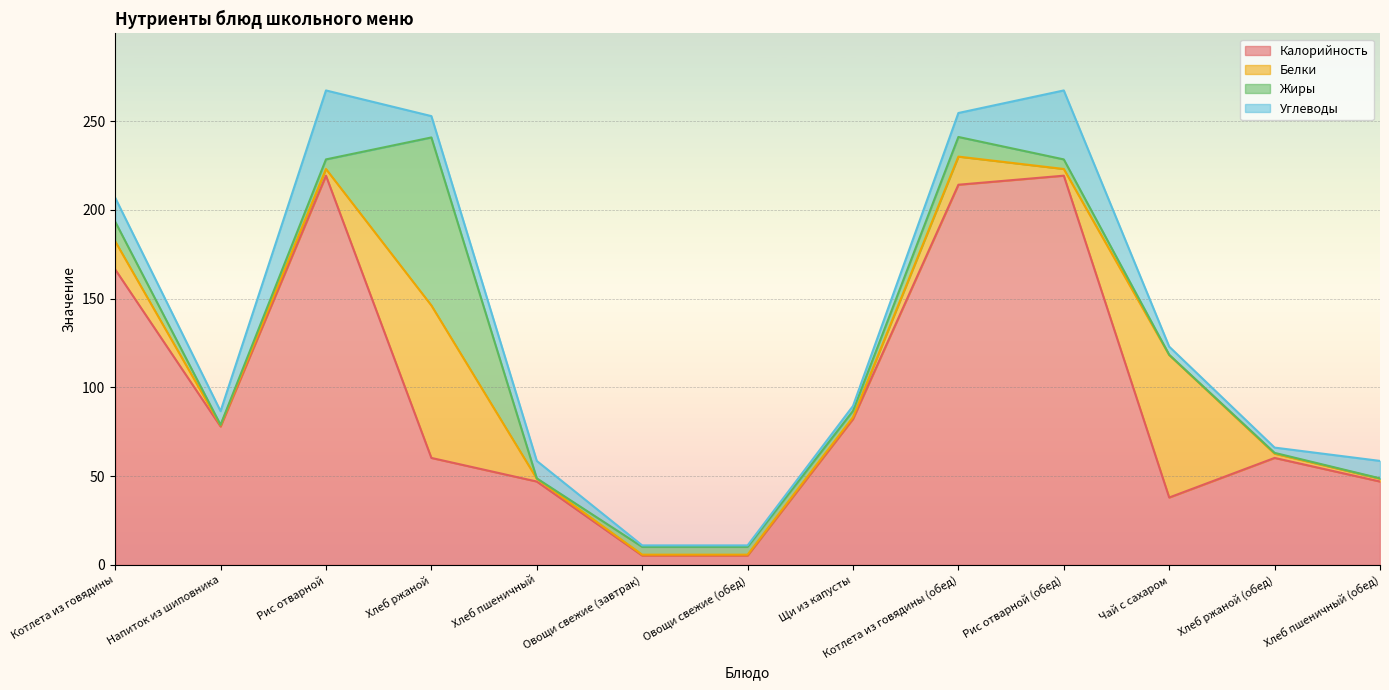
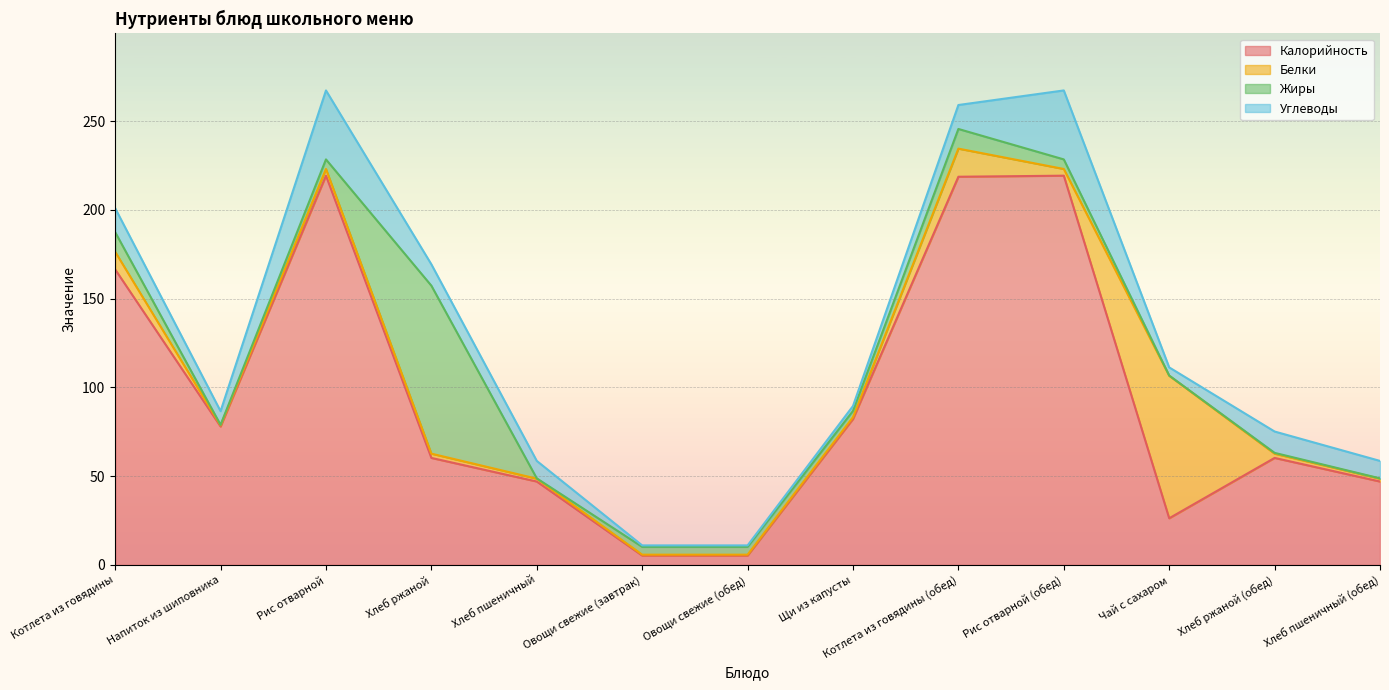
Белки, Котлета из говядины: 16 -> 10
Белки, Хлеб ржаной: 86 -> 2
Калорийность, Котлета из говядины (обед): 214 -> 219
Калорийность, Чай с сахаром: 38 -> 26
Углеводы, Хлеб ржаной (обед): 3 -> 12
